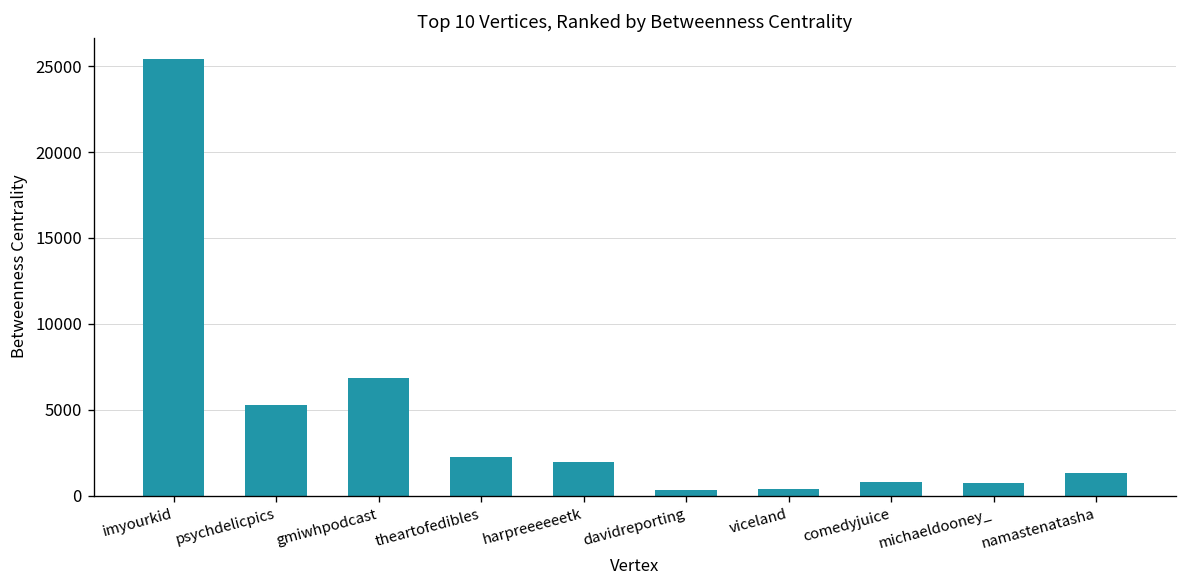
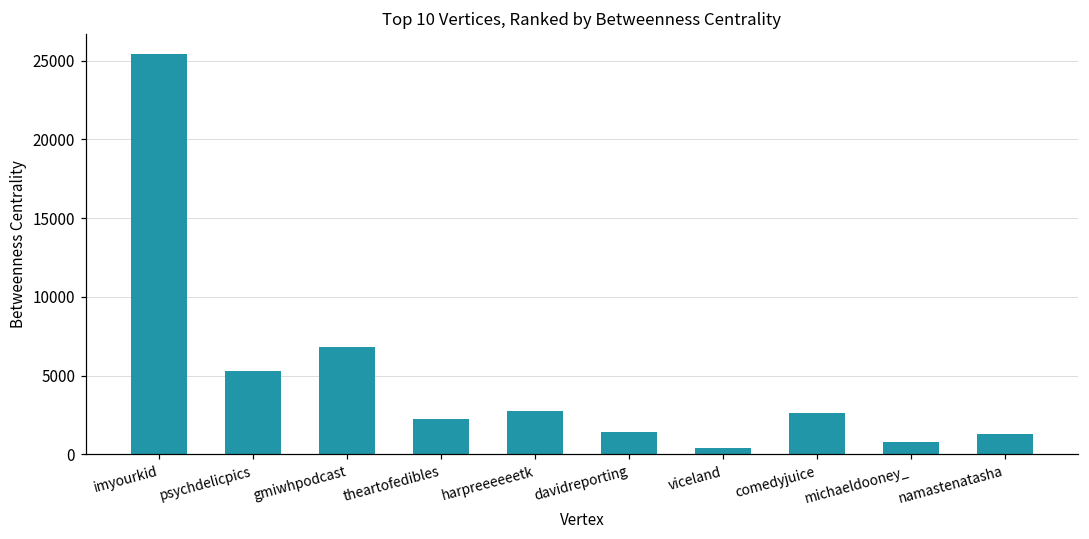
harpreeeeeetk: 1900 -> 2800
davidreporting: 300 -> 1400
comedyjuice: 800 -> 2600
